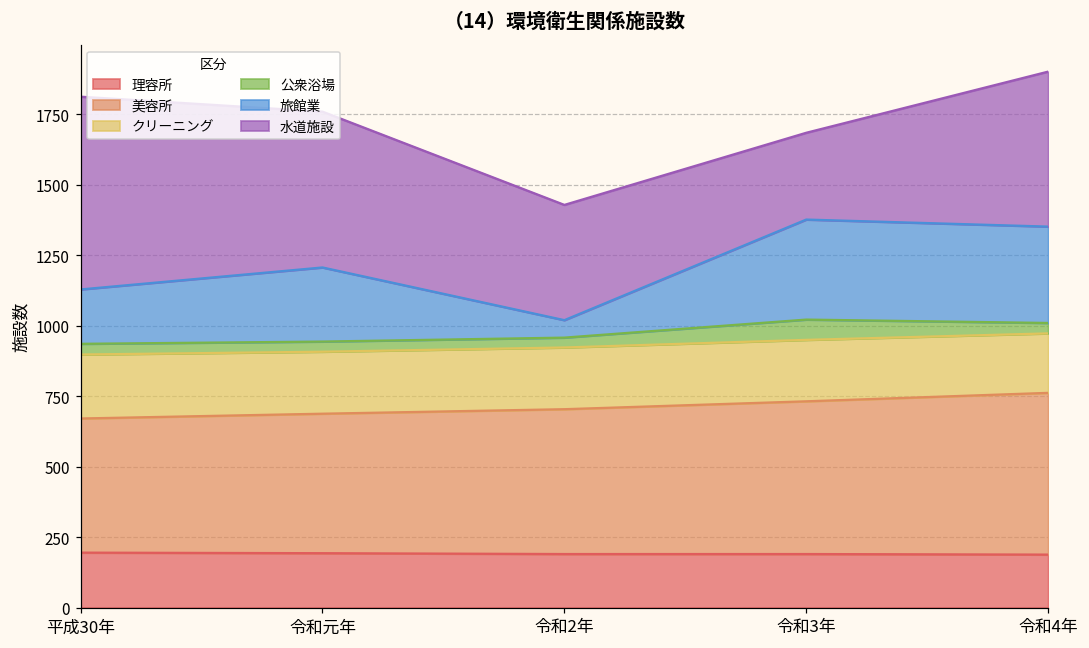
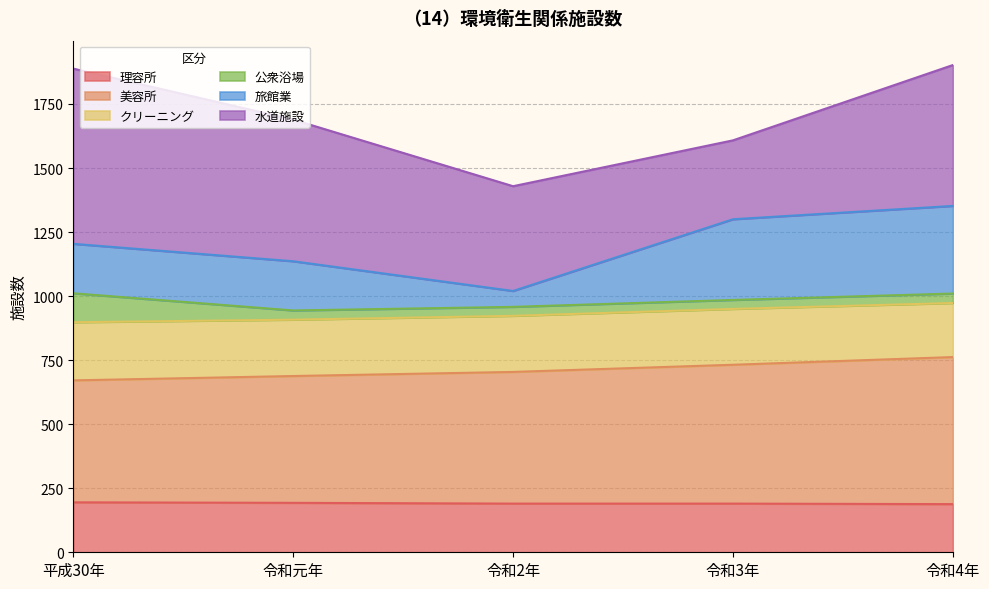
公衆浴場, 平成30年: 40 -> 110
旅館業, 令和元年: 260 -> 190
公衆浴場, 令和3年: 70 -> 40
旅館業, 令和3年: 360 -> 320
